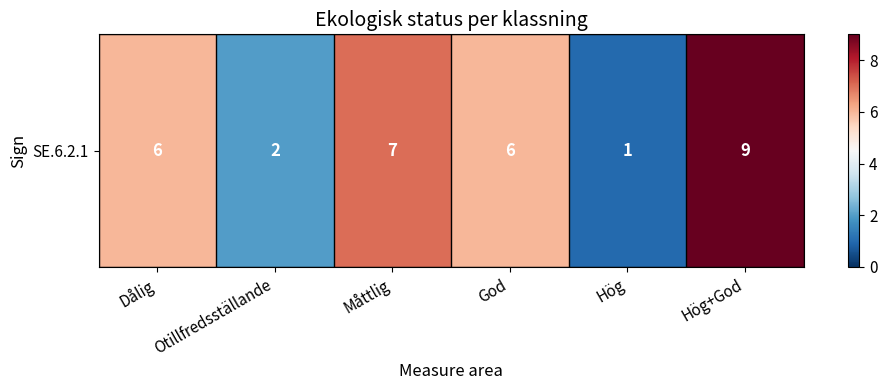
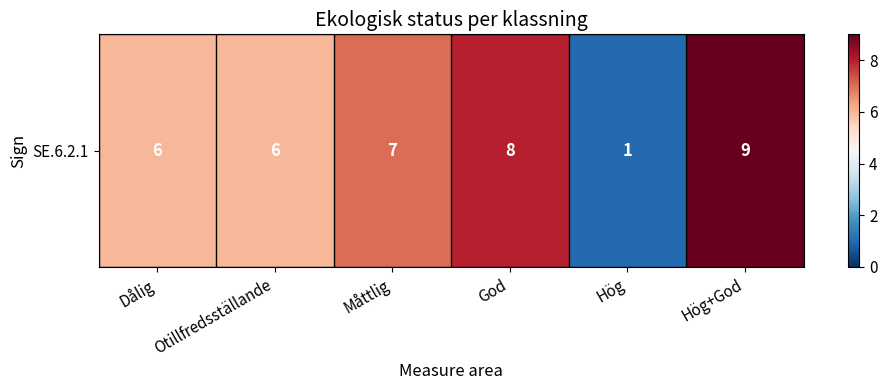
SE.6.2.1, Otillfredsställande: 2 -> 6
SE.6.2.1, God: 6 -> 8
